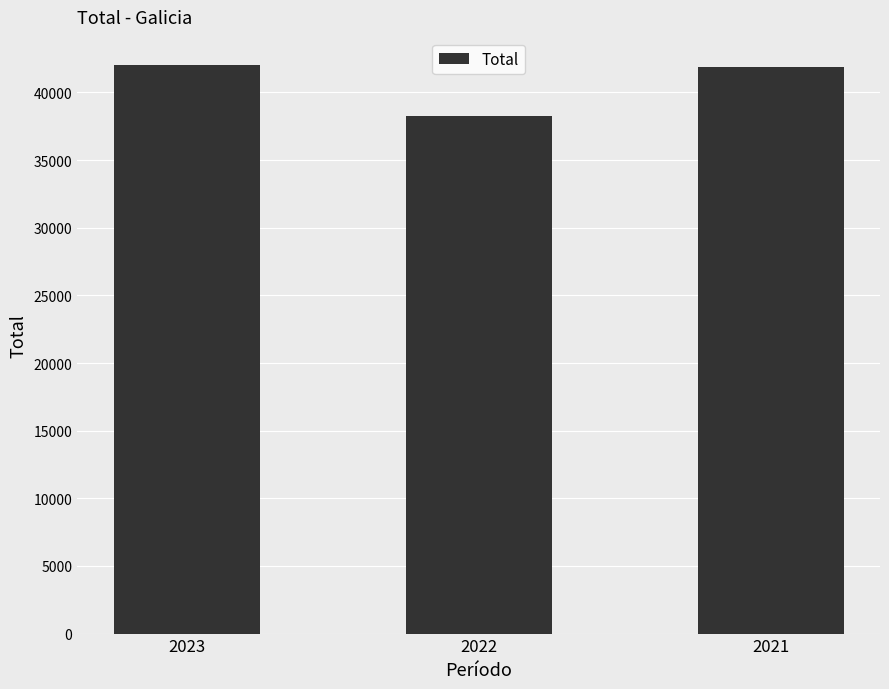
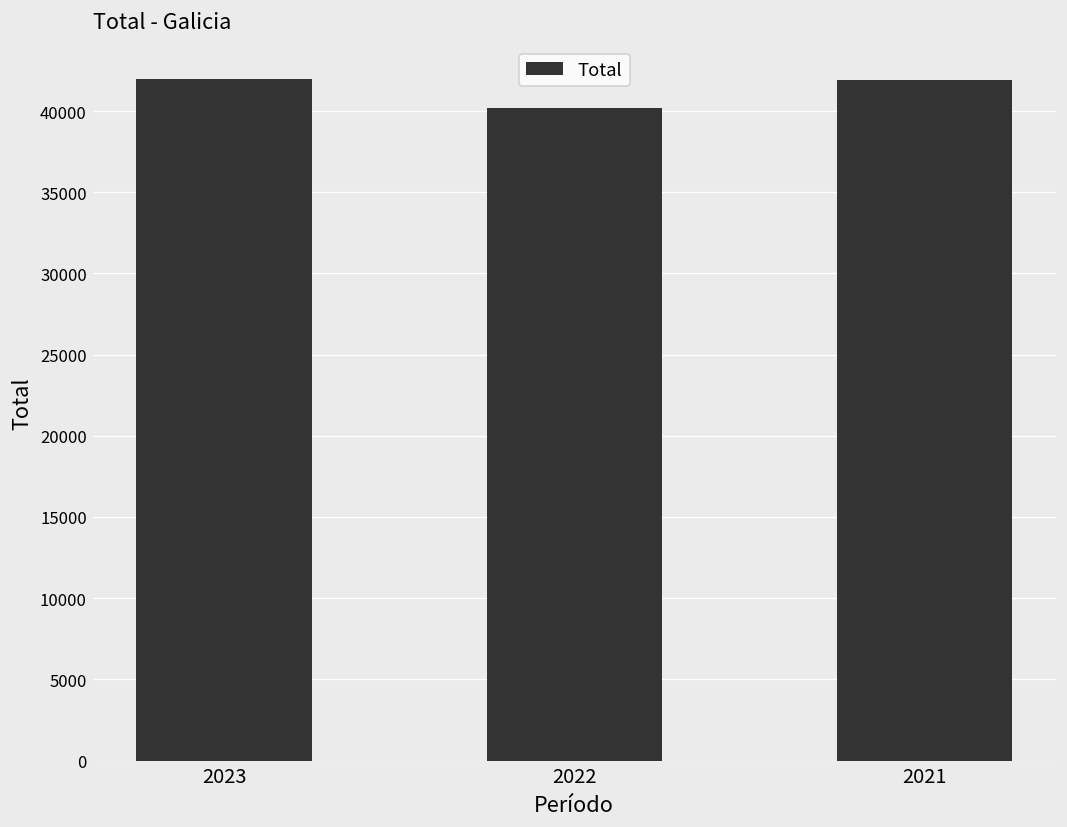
2022: 38300 -> 40200
